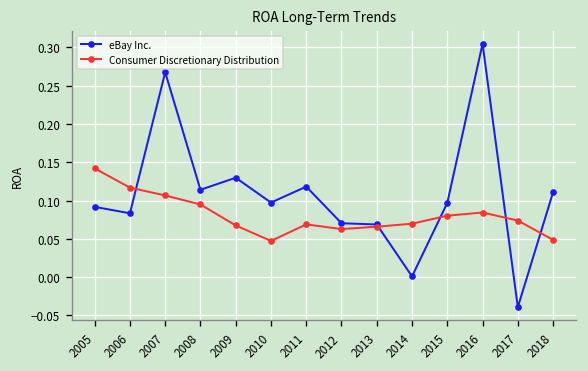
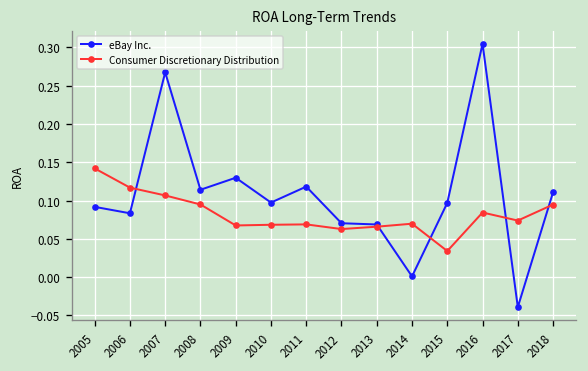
Consumer Discretionary Distribution, 2010: 0.05 -> 0.07
Consumer Discretionary Distribution, 2015: 0.08 -> 0.03
Consumer Discretionary Distribution, 2018: 0.05 -> 0.09
